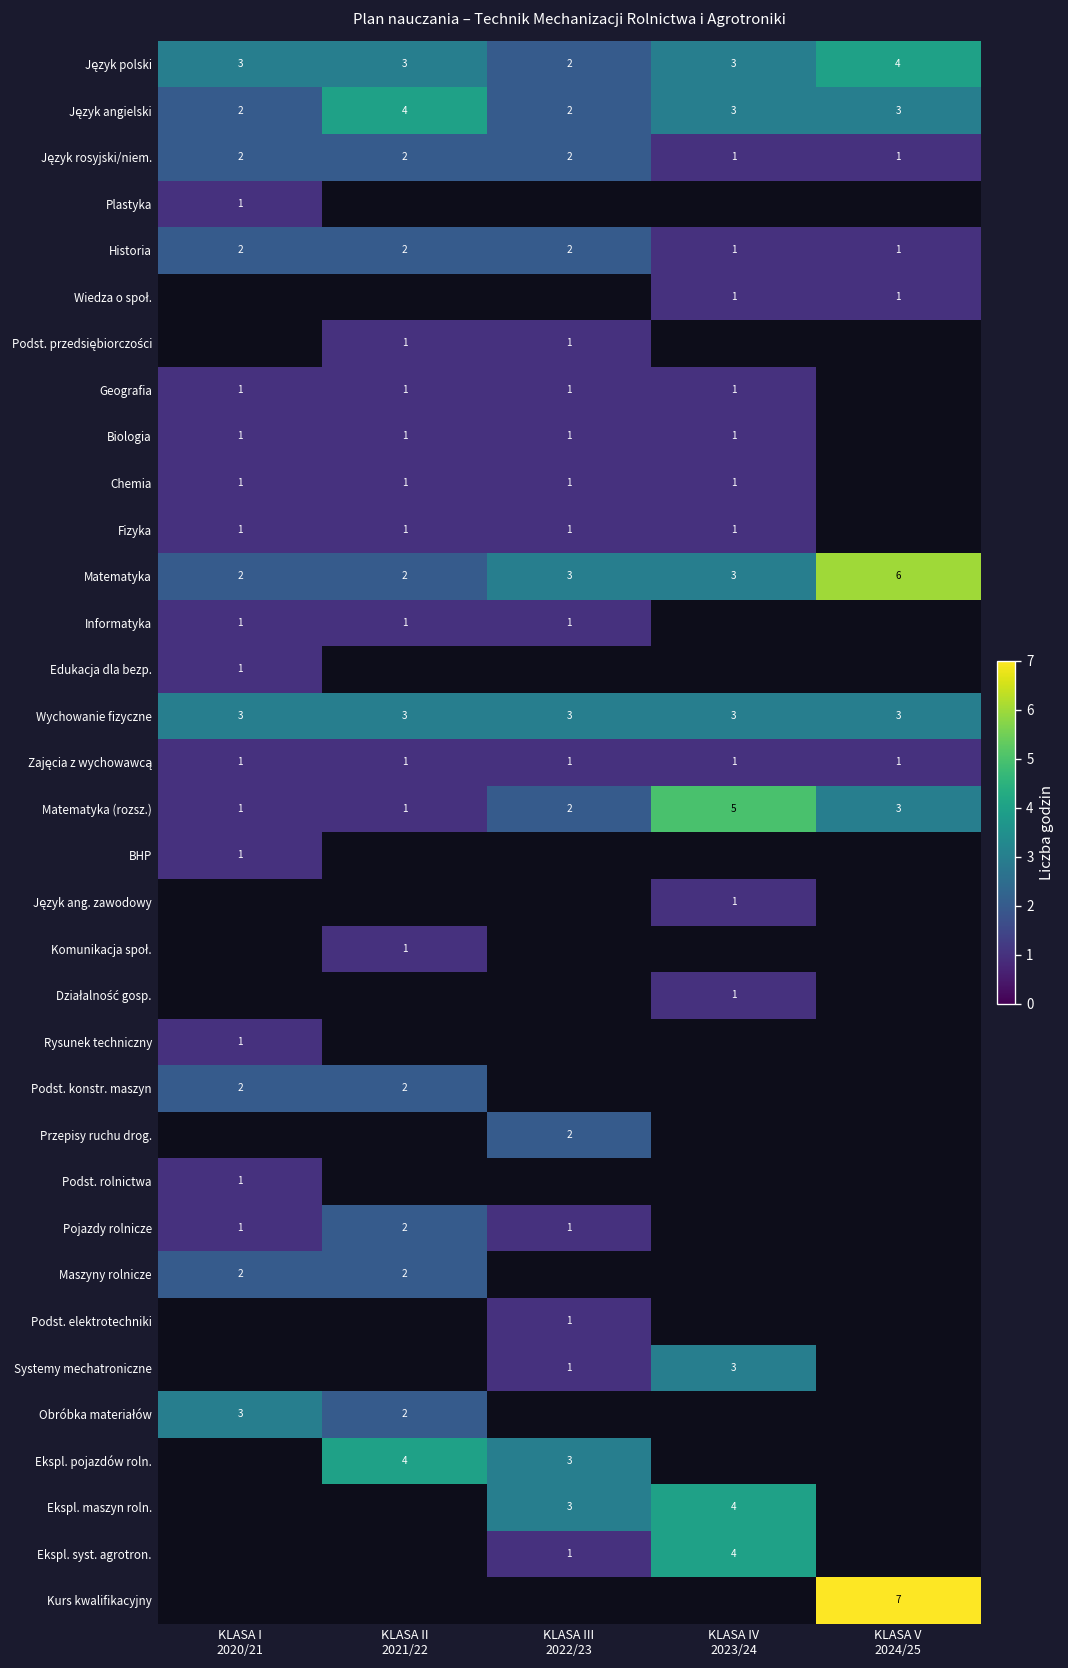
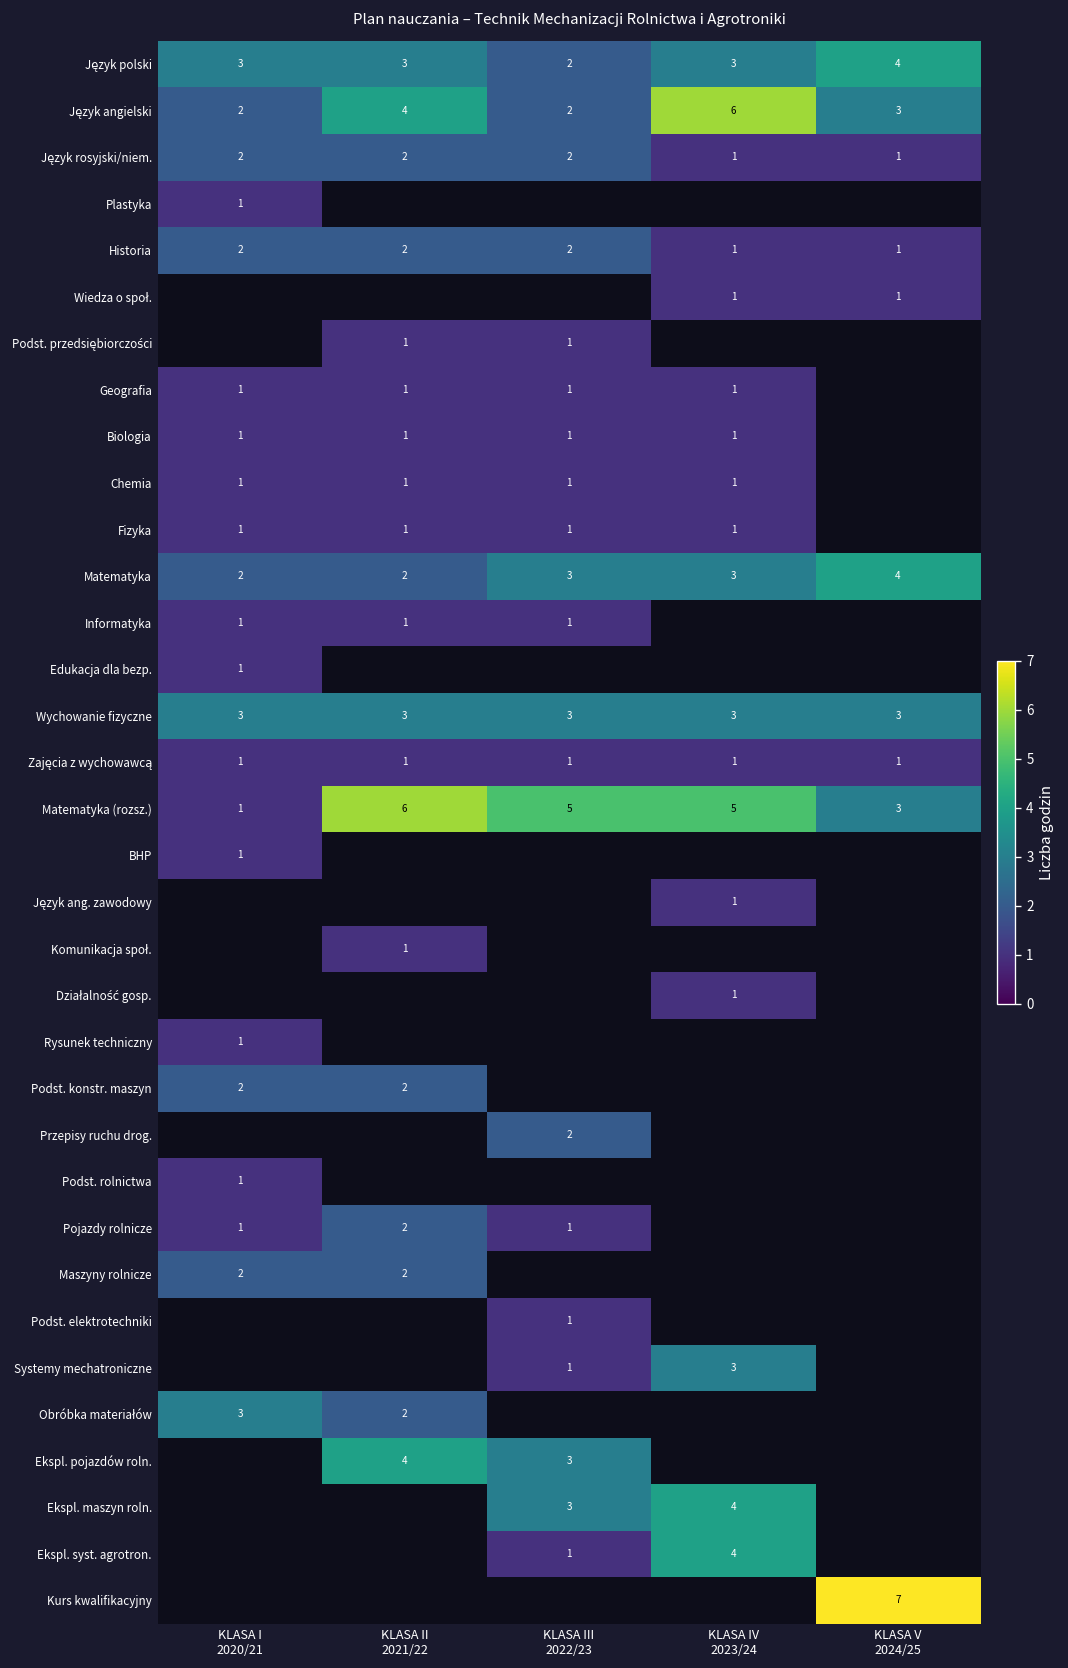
Język angielski, KLASA IV 2023/24: 3 -> 6
Matematyka, KLASA V 2024/25: 6 -> 4
Matematyka (rozsz.), KLASA II 2021/22: 1 -> 6
Matematyka (rozsz.), KLASA III 2022/23: 2 -> 5
